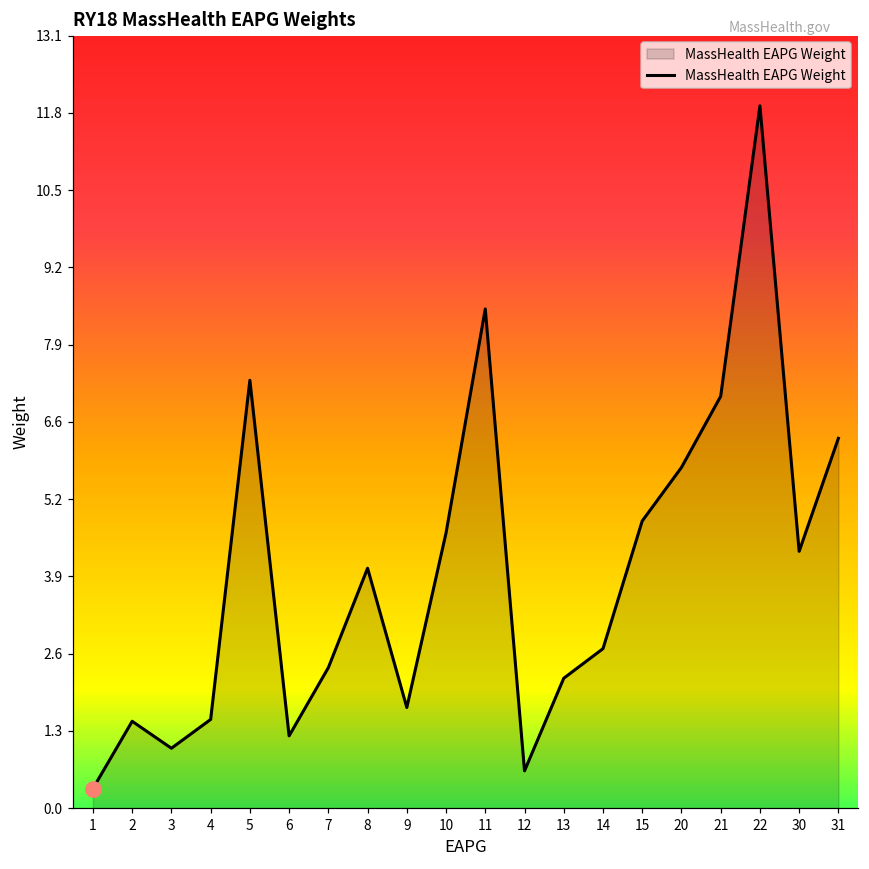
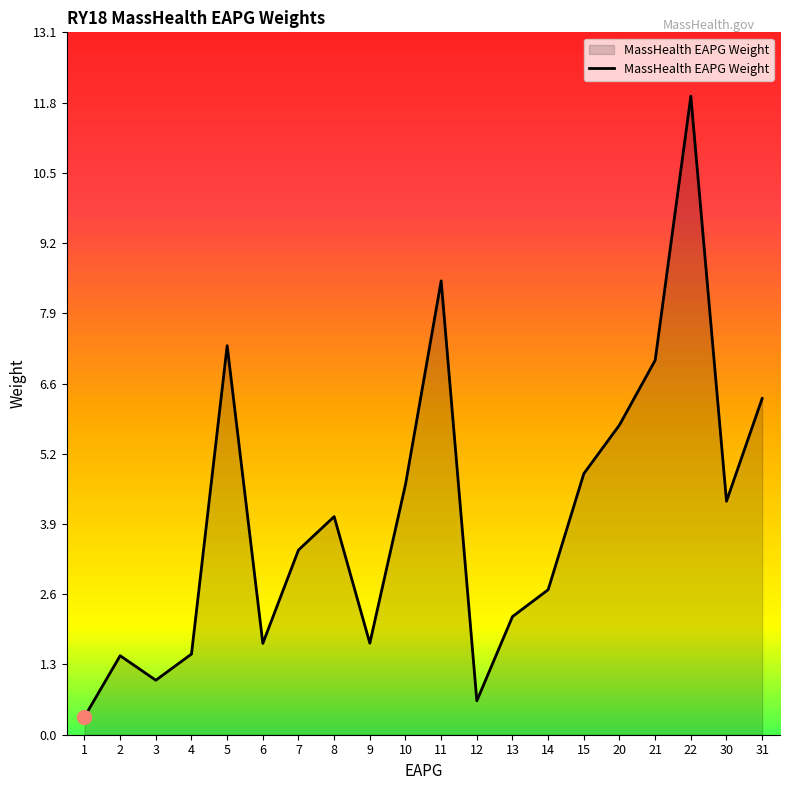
MassHealth EAPG Weight, 6: 1.2 -> 1.7
MassHealth EAPG Weight, 7: 2.4 -> 3.4
